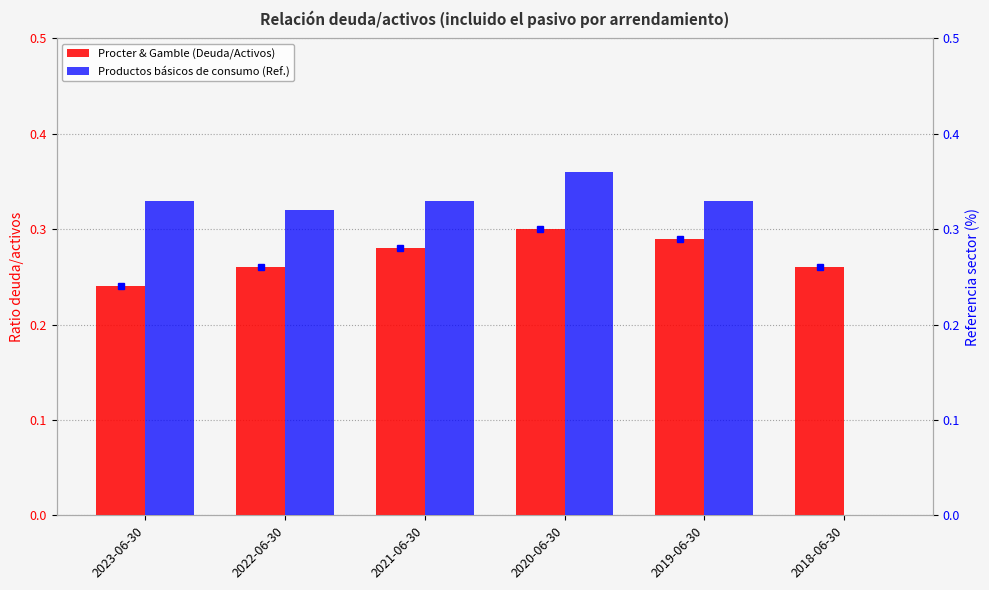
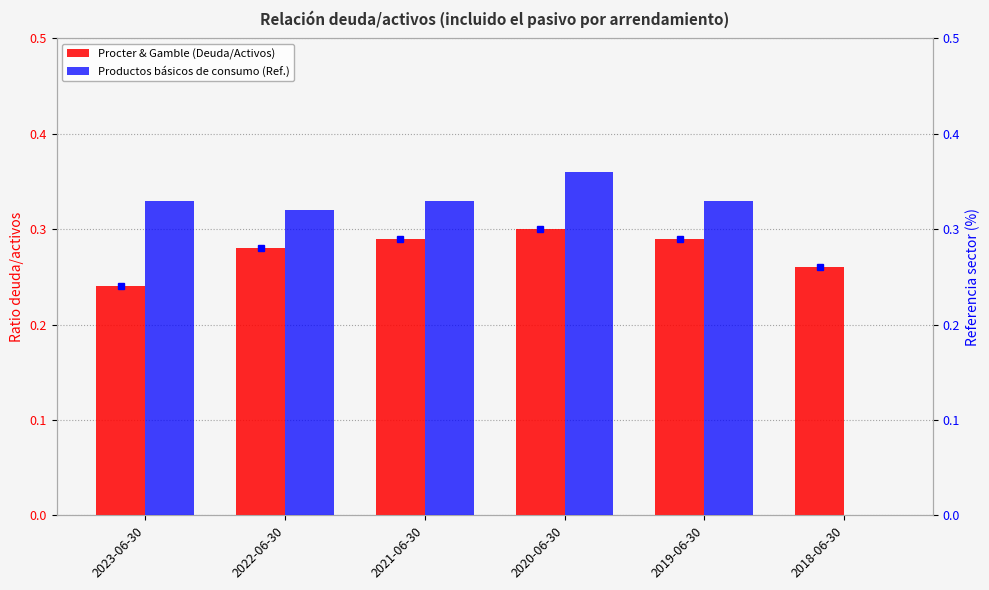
Procter & Gamble (Deuda/Activos), 2022-06-30: 0.26 -> 0.28
Procter & Gamble (Deuda/Activos), 2021-06-30: 0.28 -> 0.29
